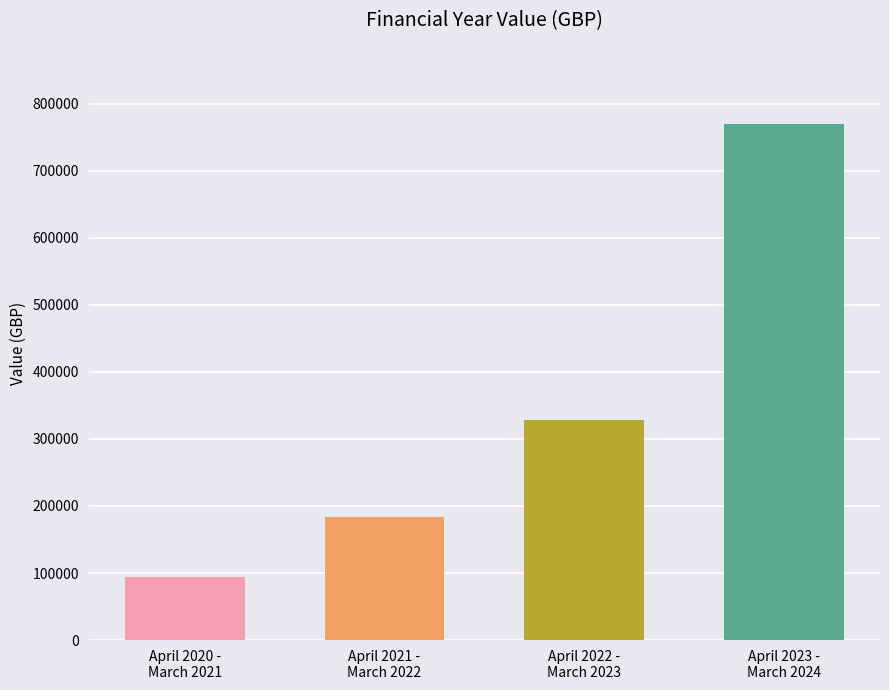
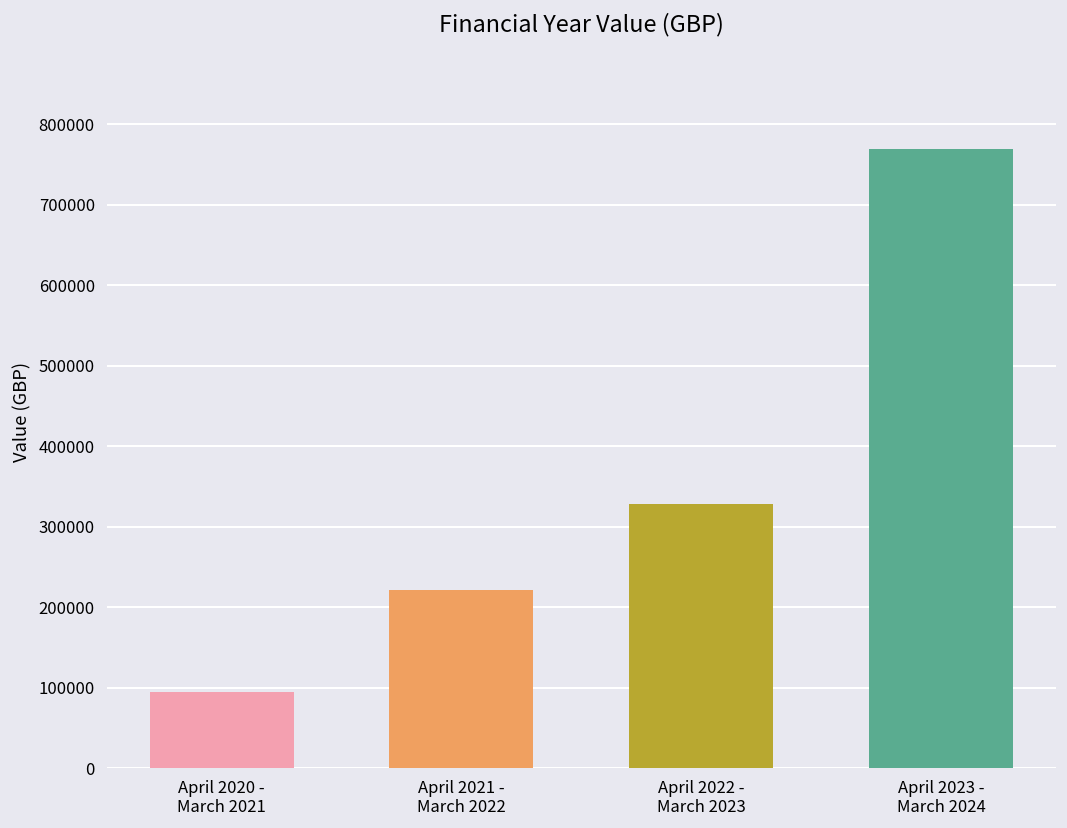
April 2021 - March 2022: 180000 -> 220000
